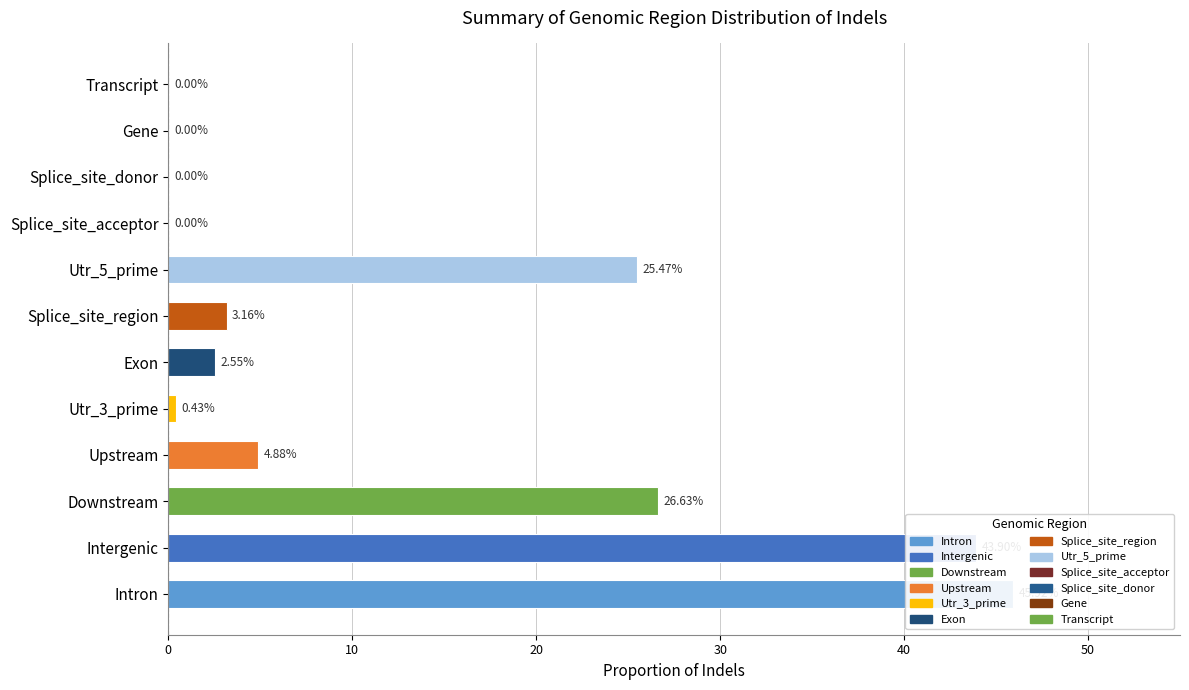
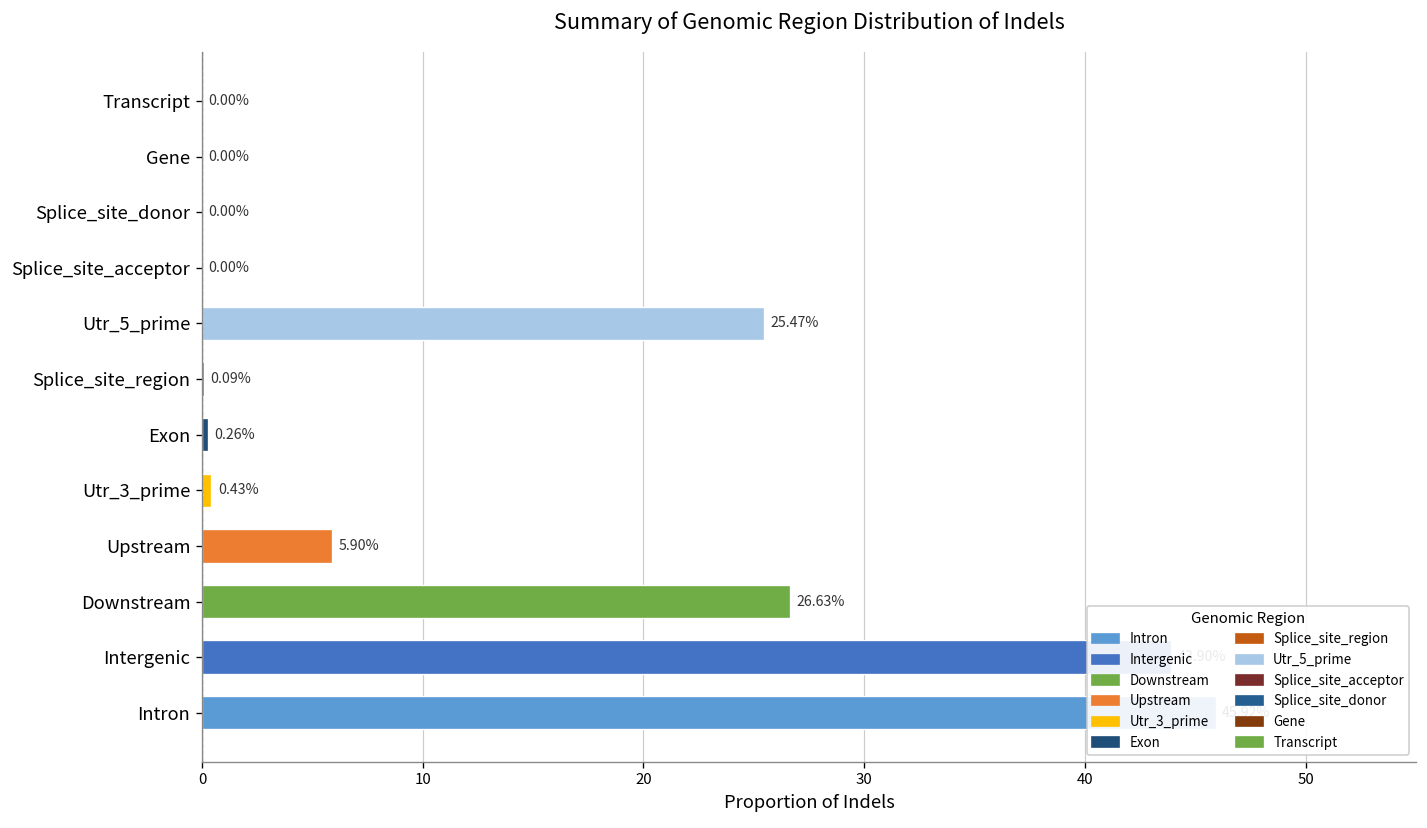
Splice_site_region: 3.16% -> 0.09%
Exon: 2.55% -> 0.26%
Upstream: 4.88% -> 5.90%
